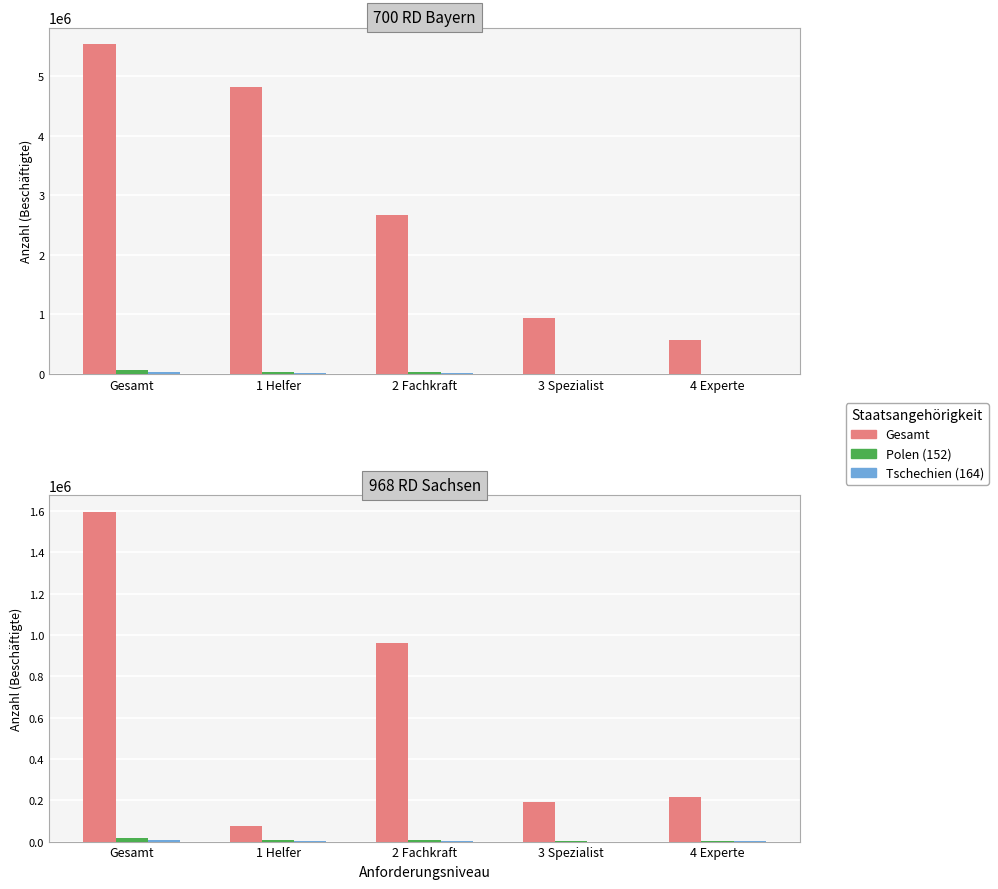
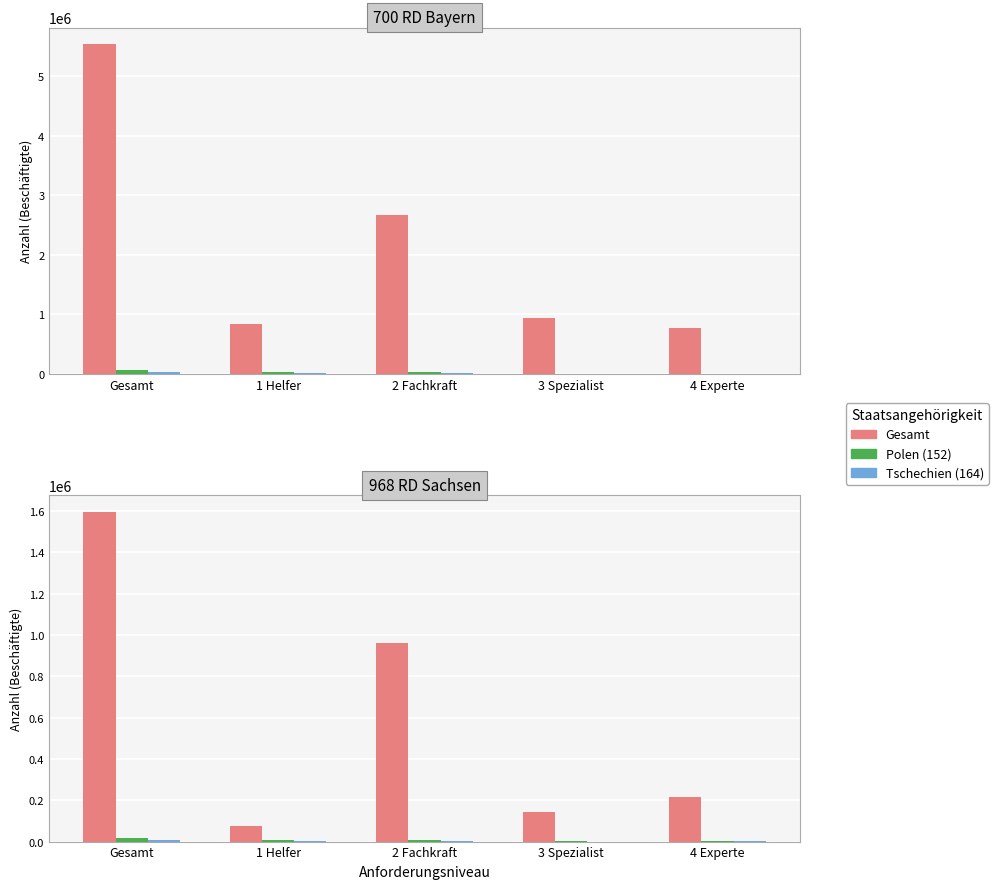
700 RD Bayern, Gesamt, 1 Helfer: 4800000 -> 800000
700 RD Bayern, Gesamt, 4 Experte: 600000 -> 800000
968 RD Sachsen, Gesamt, 3 Spezialist: 190000 -> 140000
